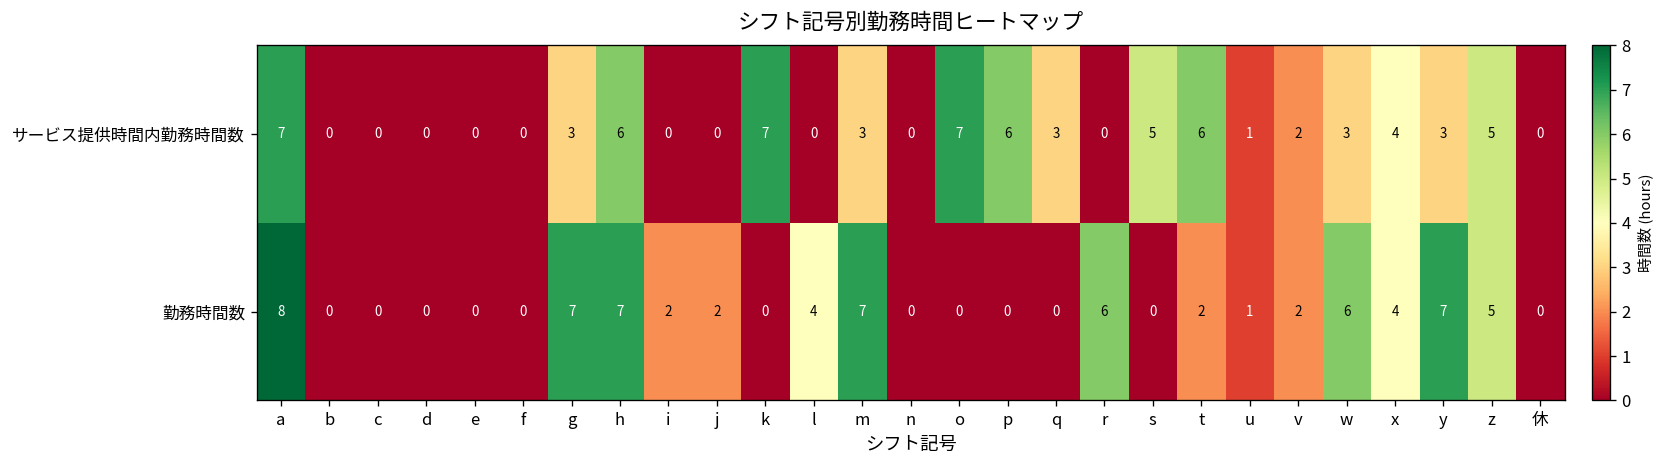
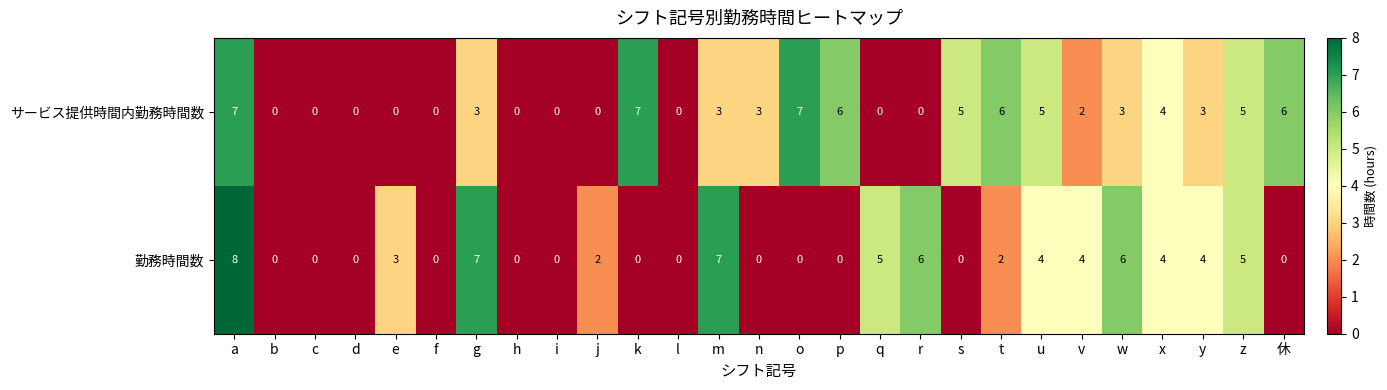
サービス提供時間内勤務時間数, h: 6 -> 0
サービス提供時間内勤務時間数, n: 0 -> 3
サービス提供時間内勤務時間数, q: 3 -> 0
サービス提供時間内勤務時間数, u: 1 -> 5
サービス提供時間内勤務時間数, 休: 0 -> 6
勤務時間数, e: 0 -> 3
勤務時間数, h: 7 -> 0
勤務時間数, i: 2 -> 0
勤務時間数, l: 4 -> 0
勤務時間数, q: 0 -> 5
勤務時間数, u: 1 -> 4
勤務時間数, v: 2 -> 4
勤務時間数, y: 7 -> 4
